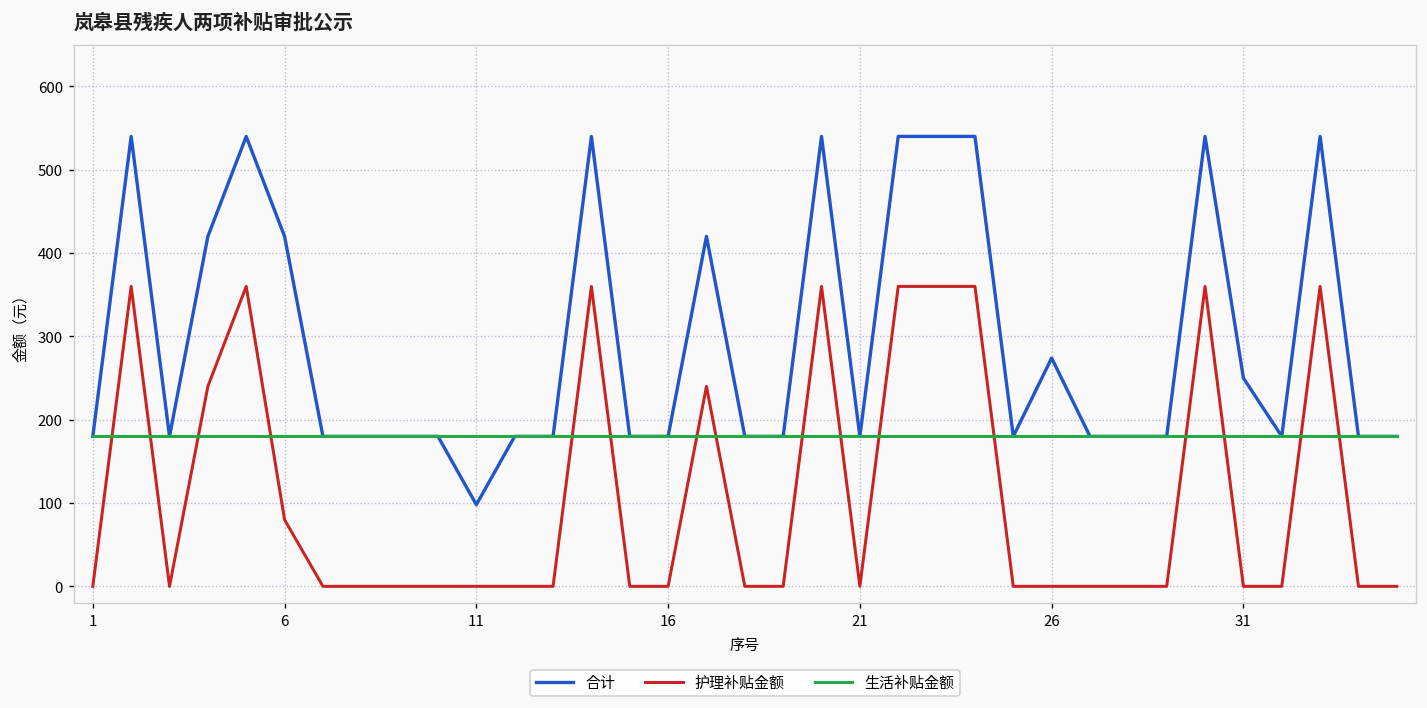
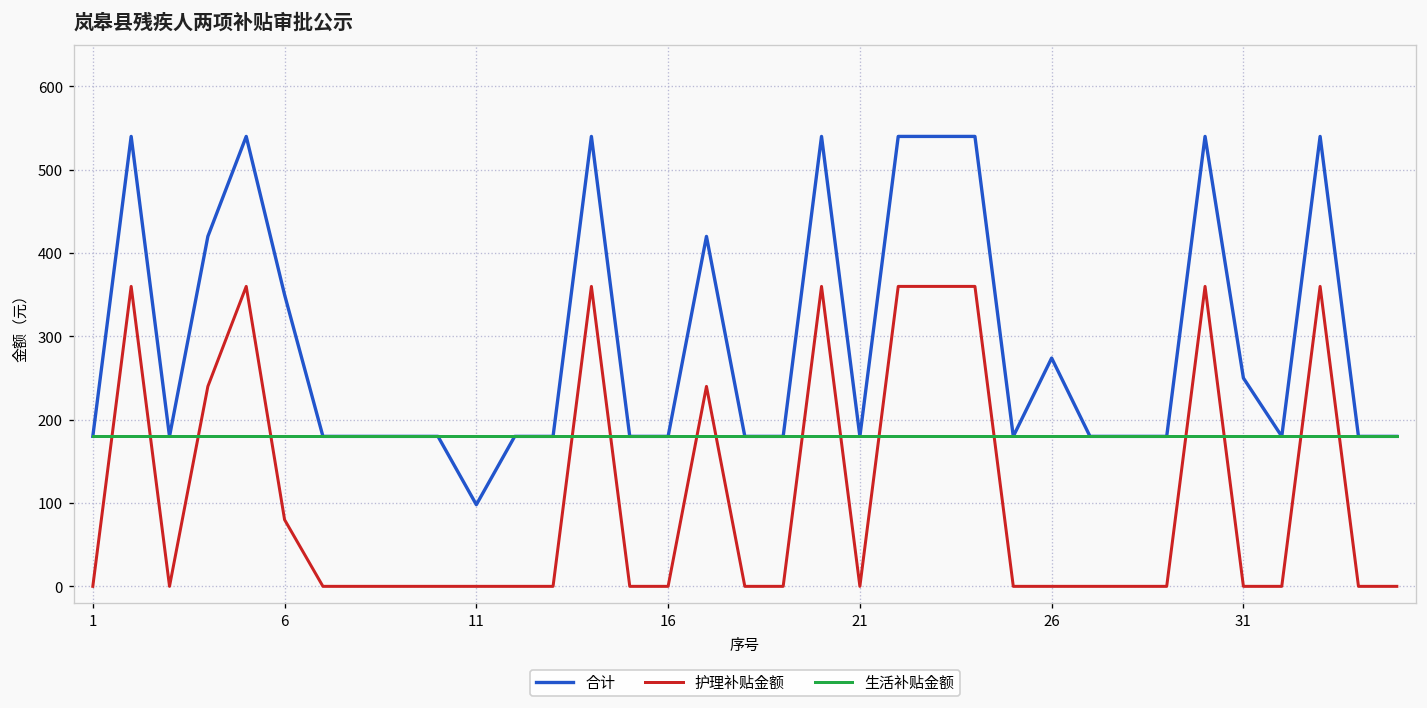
合计, 6: 420 -> 350
